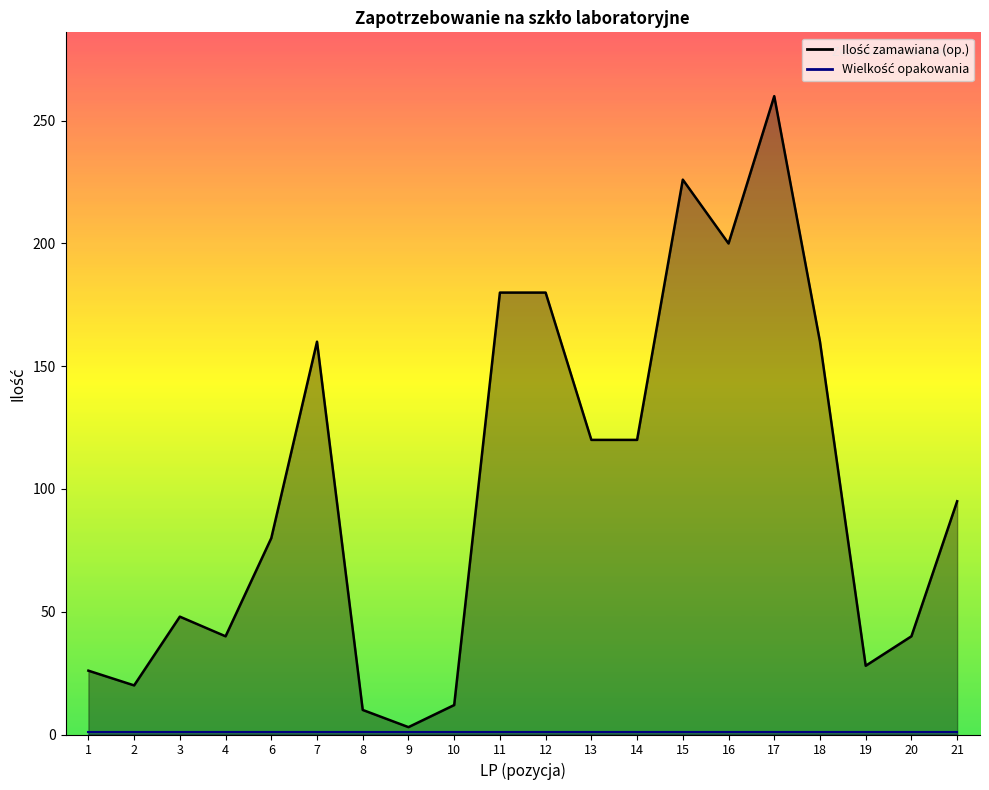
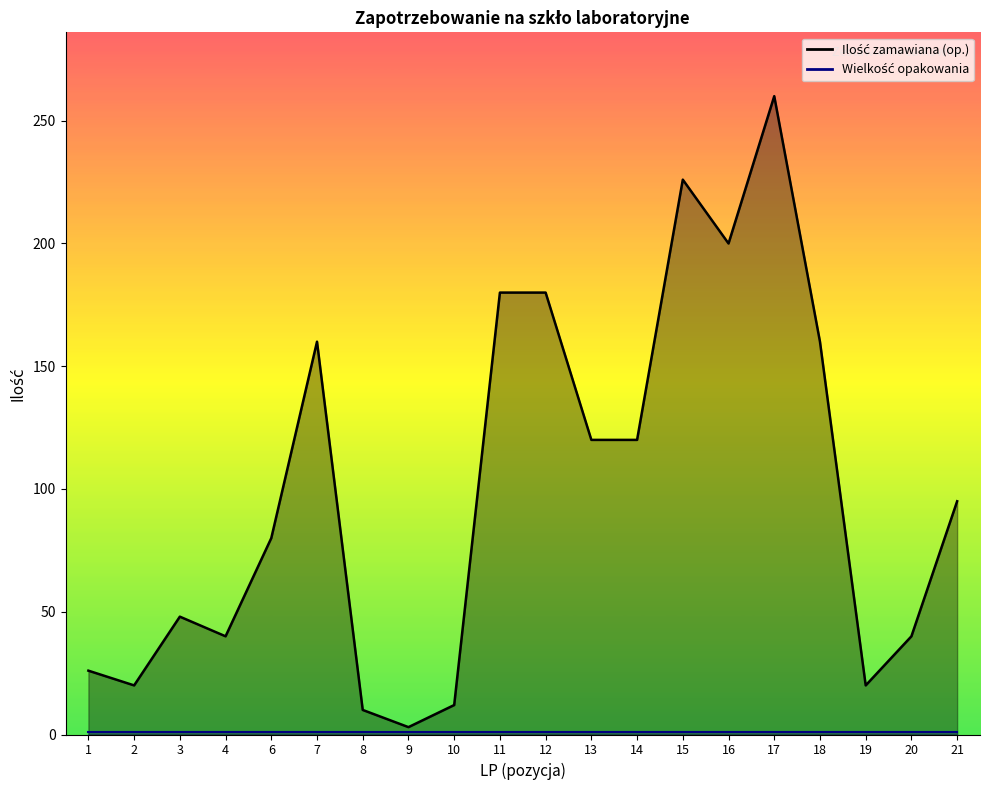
Ilość zamawiana (op.), 19: 28 -> 20
